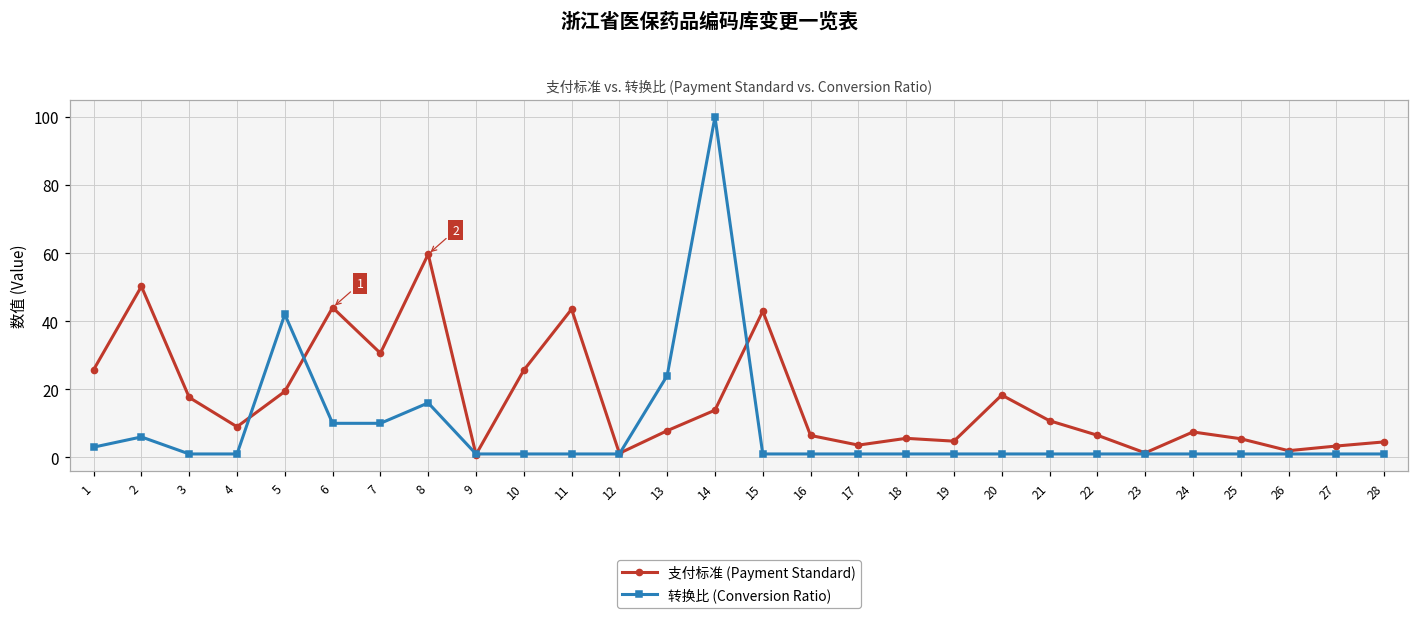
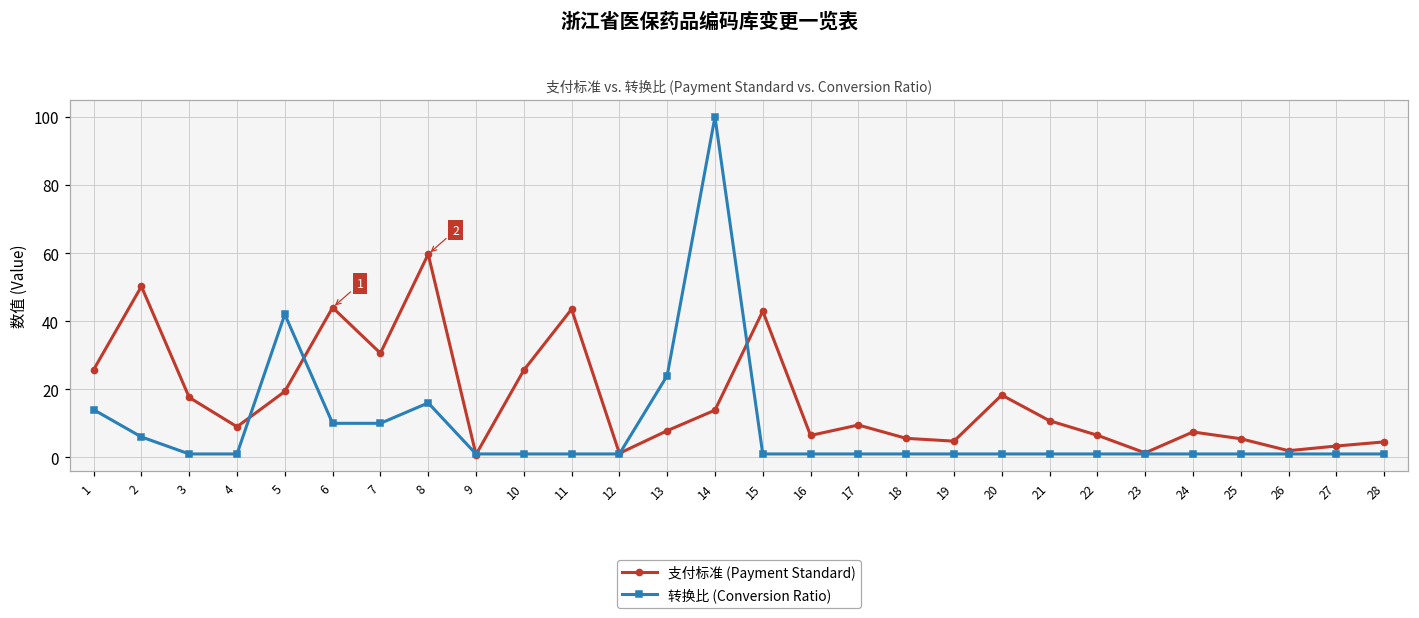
转换比 (Conversion Ratio), 1: 3 -> 14
支付标准 (Payment Standard), 17: 4 -> 10
